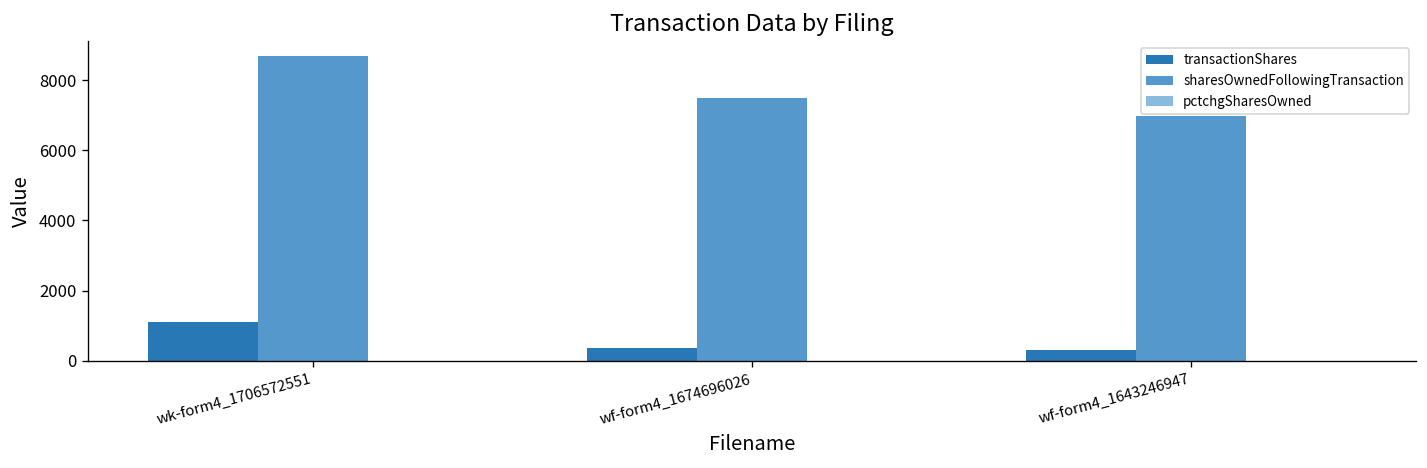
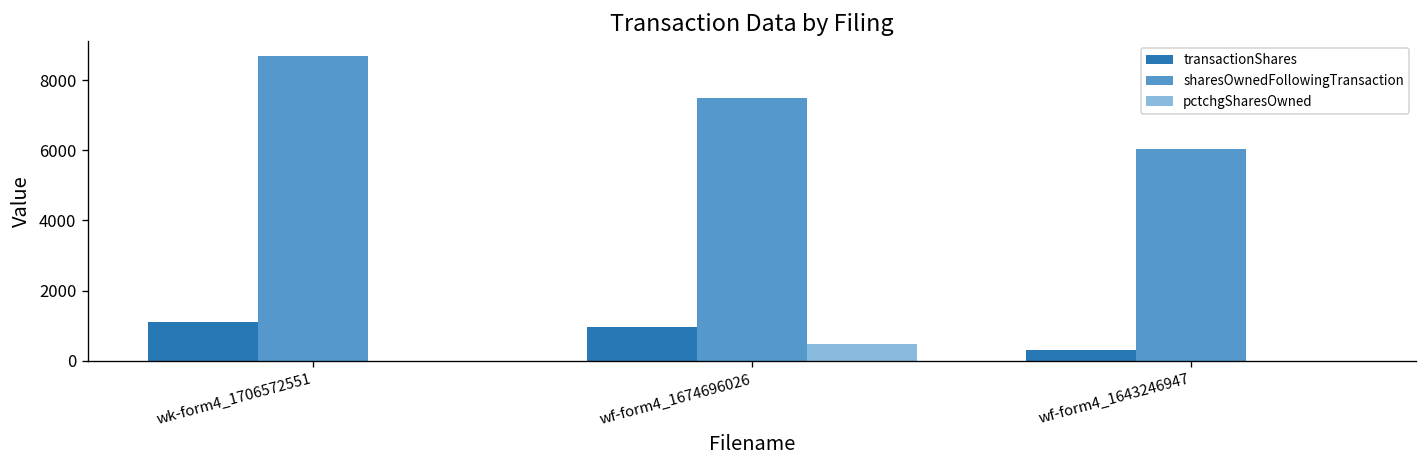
transactionShares, wf-form4_1674696026: 400 -> 1000
pctchgSharesOwned, wf-form4_1674696026: 0 -> 500
sharesOwnedFollowingTransaction, wf-form4_1643246947: 7000 -> 6000
